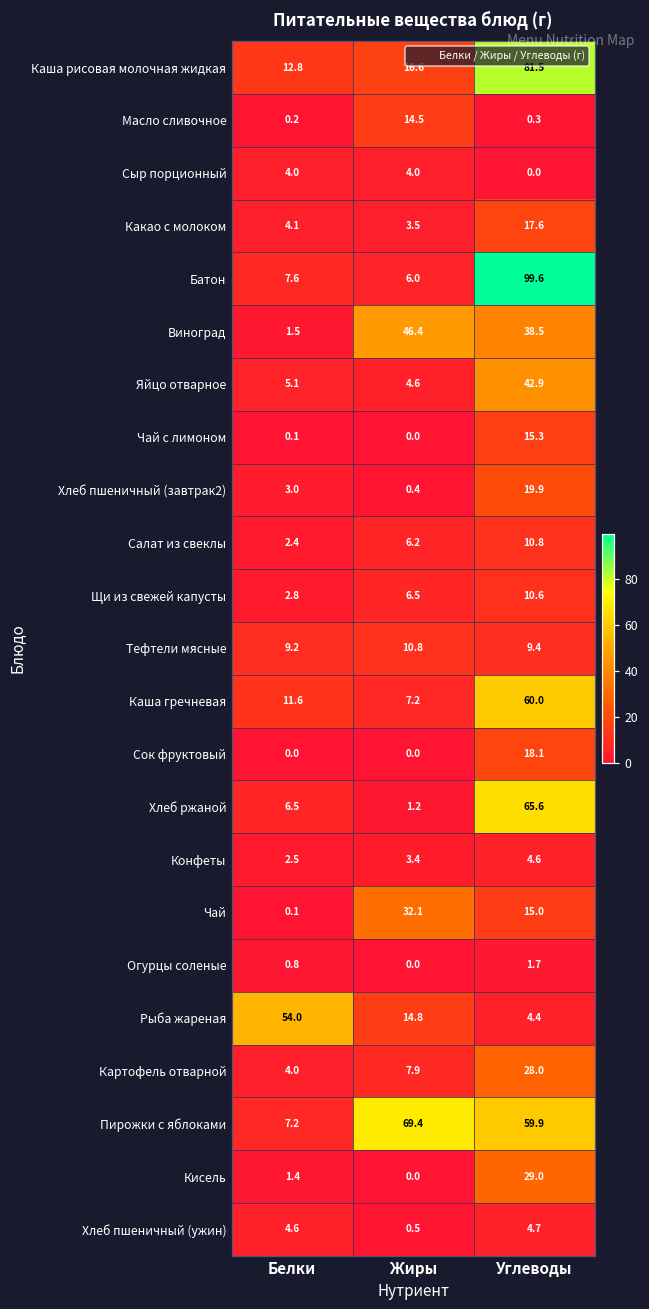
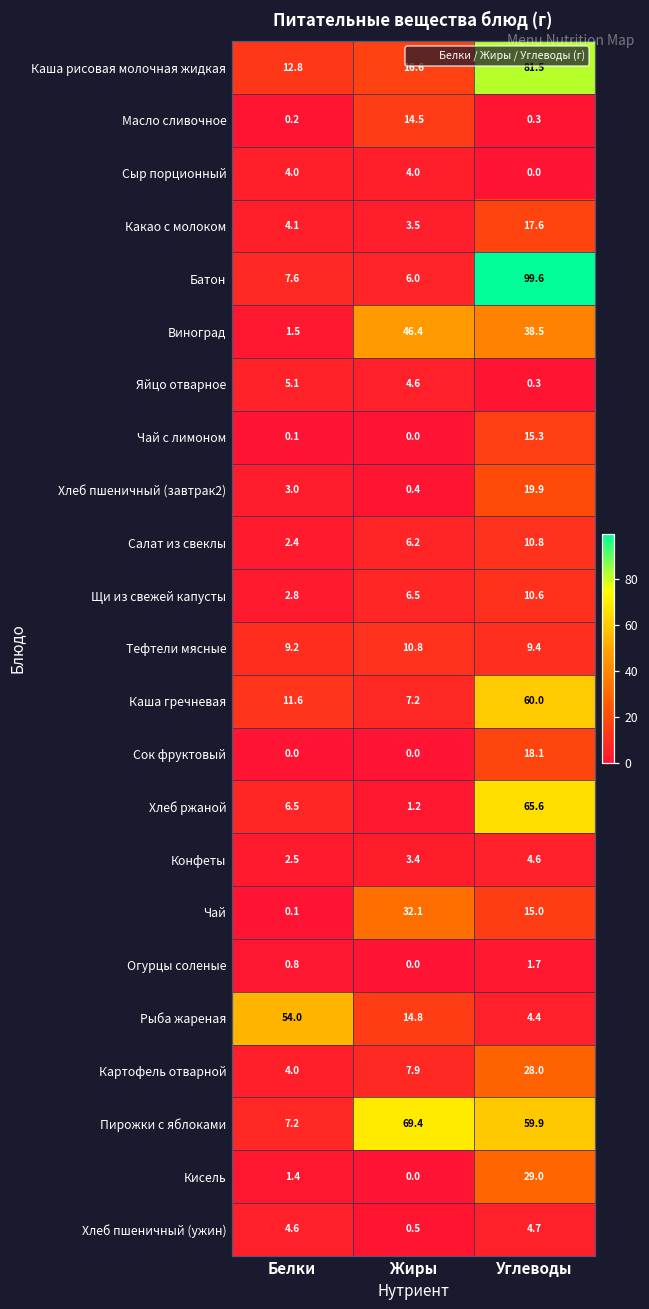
Яйцо отварное, Углеводы: 42.9 -> 0.3
